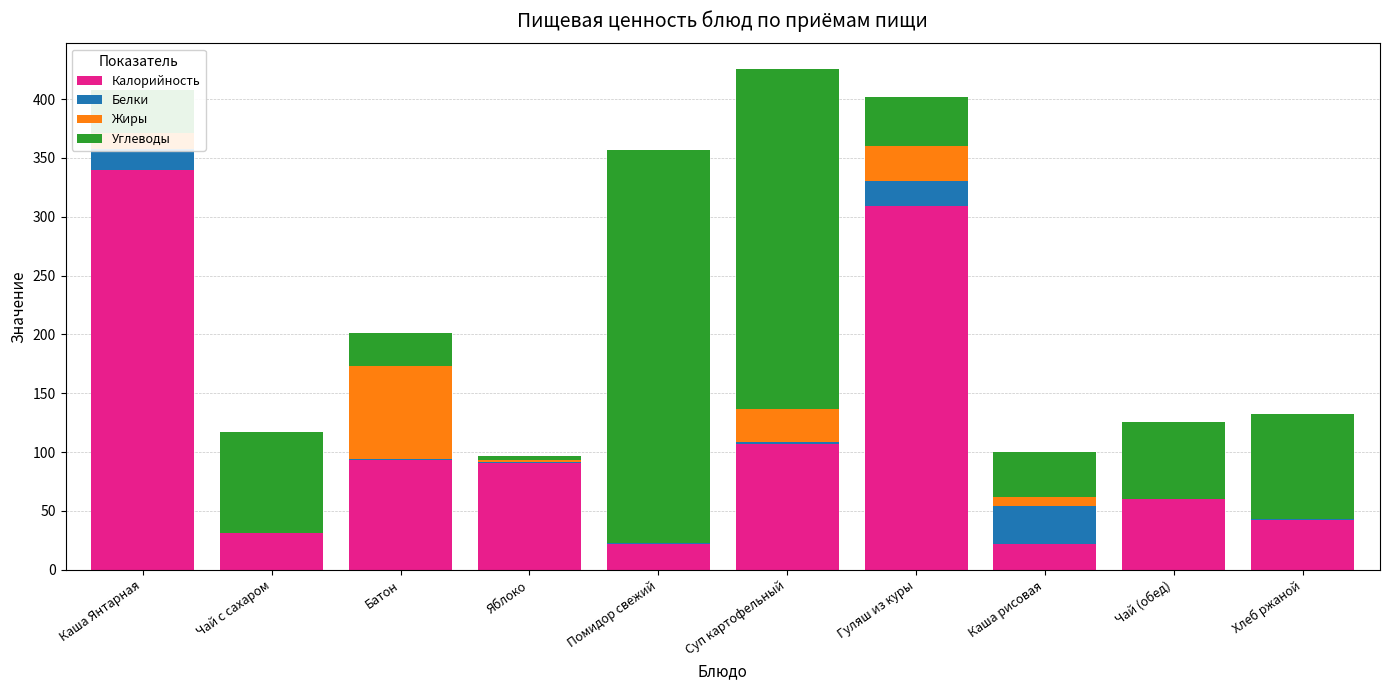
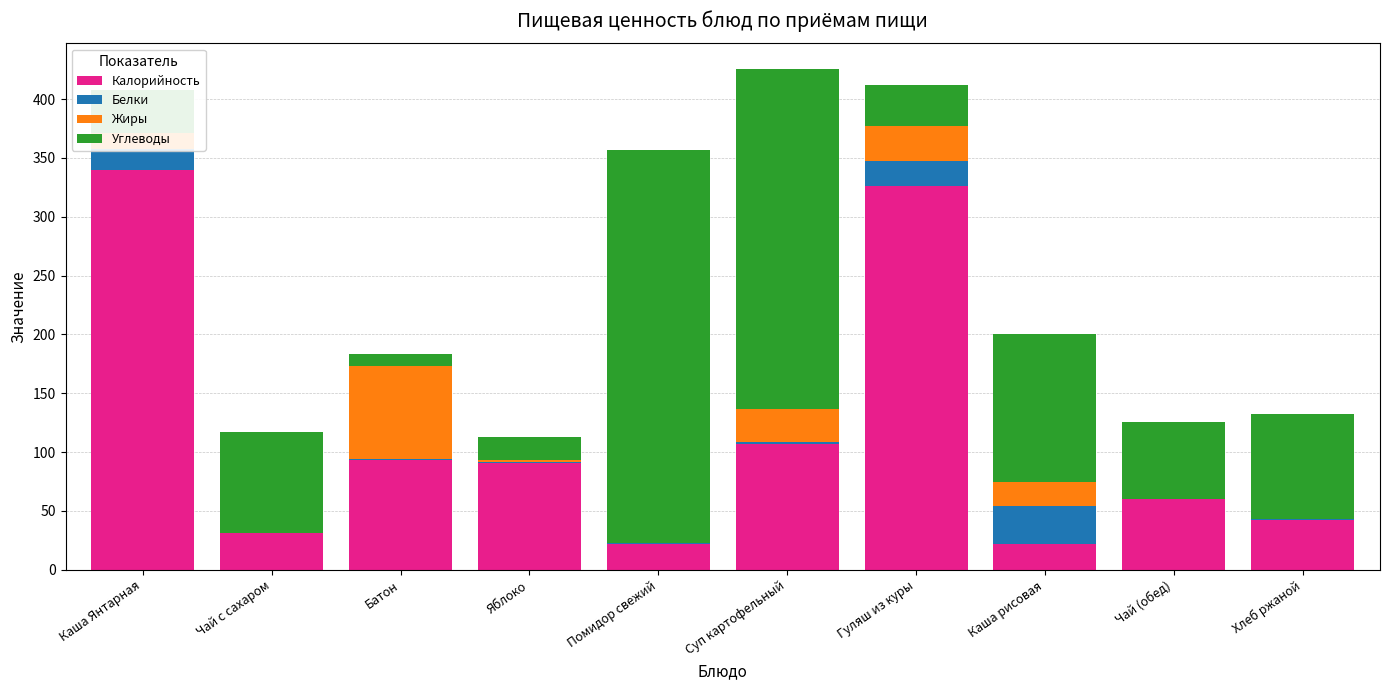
Углеводы, Батон: 28 -> 10
Углеводы, Яблоко: 4 -> 20
Калорийность, Гуляш из куры: 309 -> 326
Углеводы, Гуляш из куры: 42 -> 35
Жиры, Каша рисовая: 8 -> 21
Углеводы, Каша рисовая: 38 -> 125
